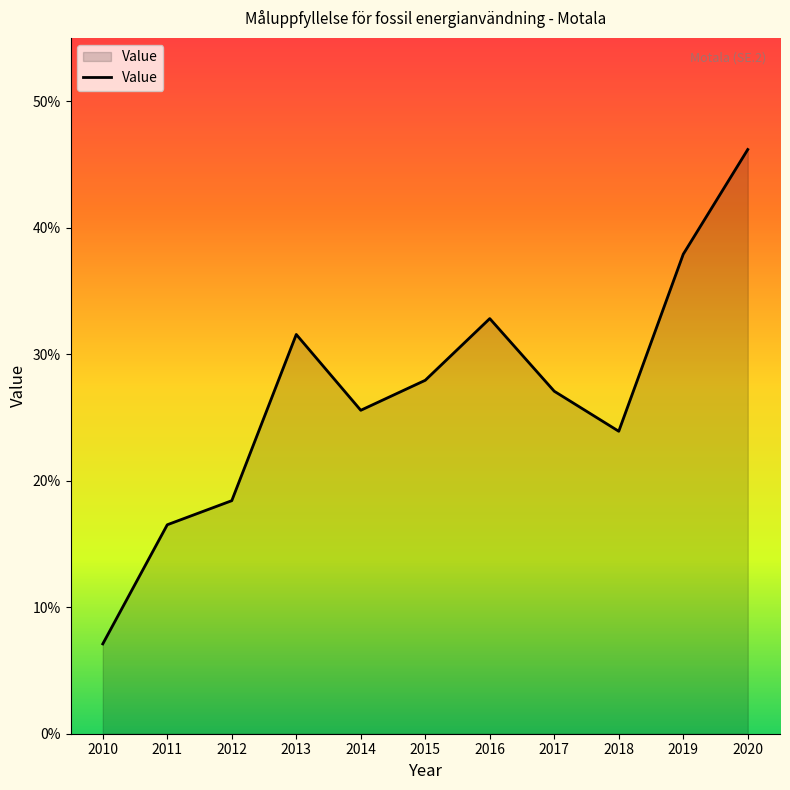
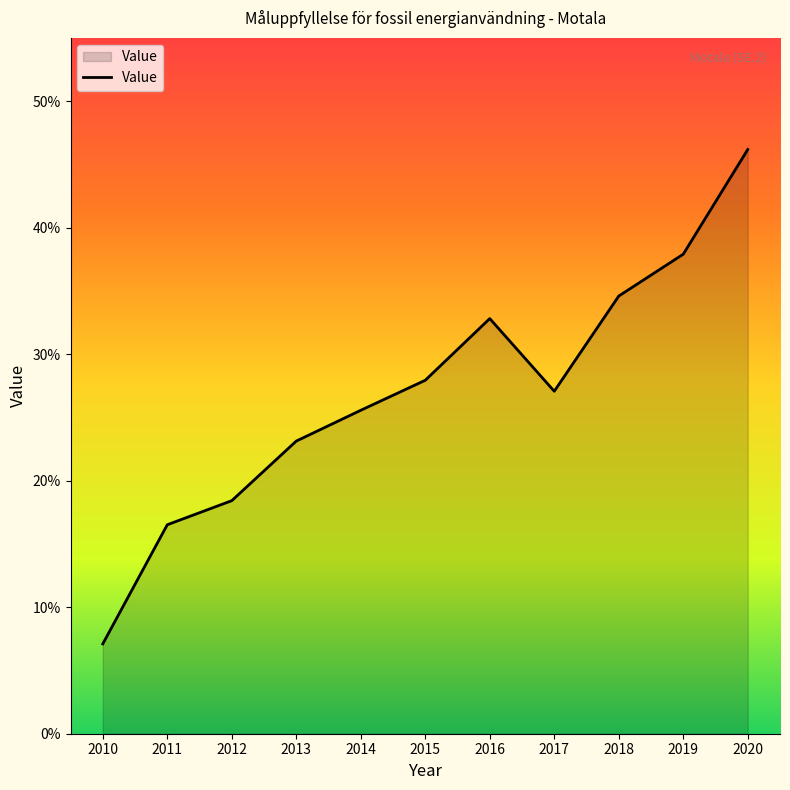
2013: 31.6% -> 23.1%
2018: 23.9% -> 34.6%
